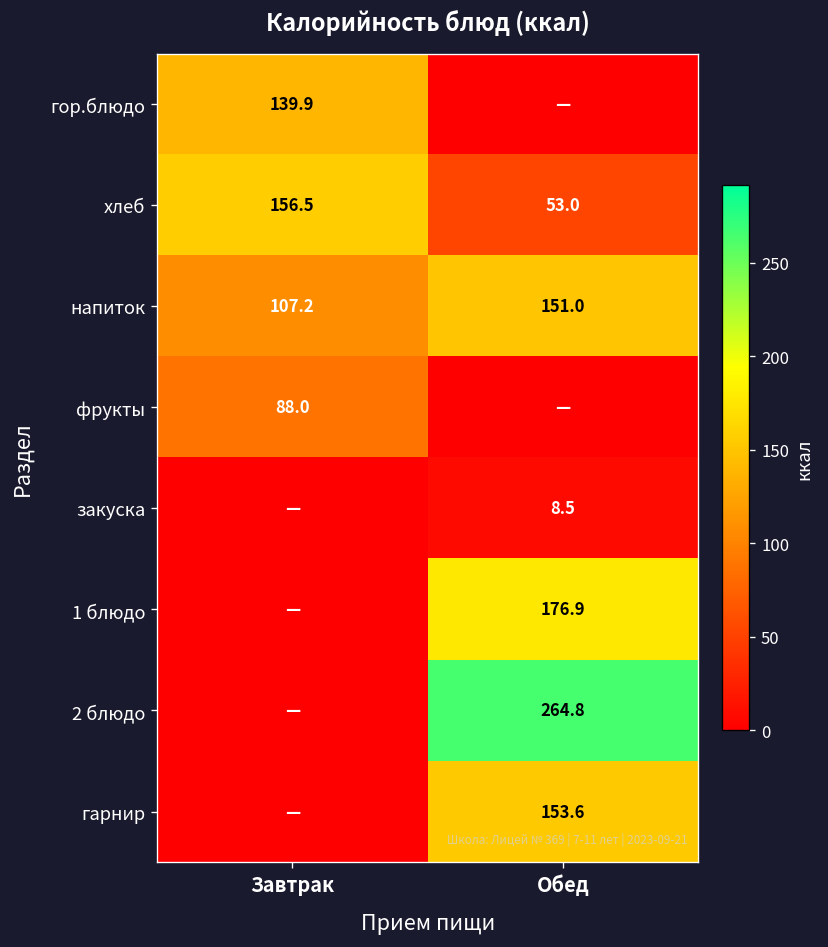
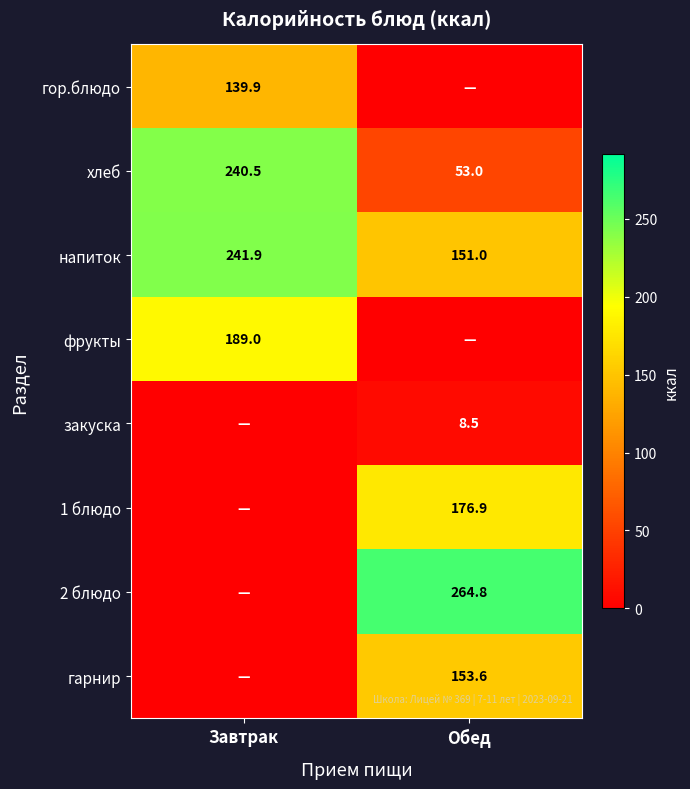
хлеб, Завтрак: 156.5 -> 240.5
напиток, Завтрак: 107.2 -> 241.9
фрукты, Завтрак: 88.0 -> 189.0
